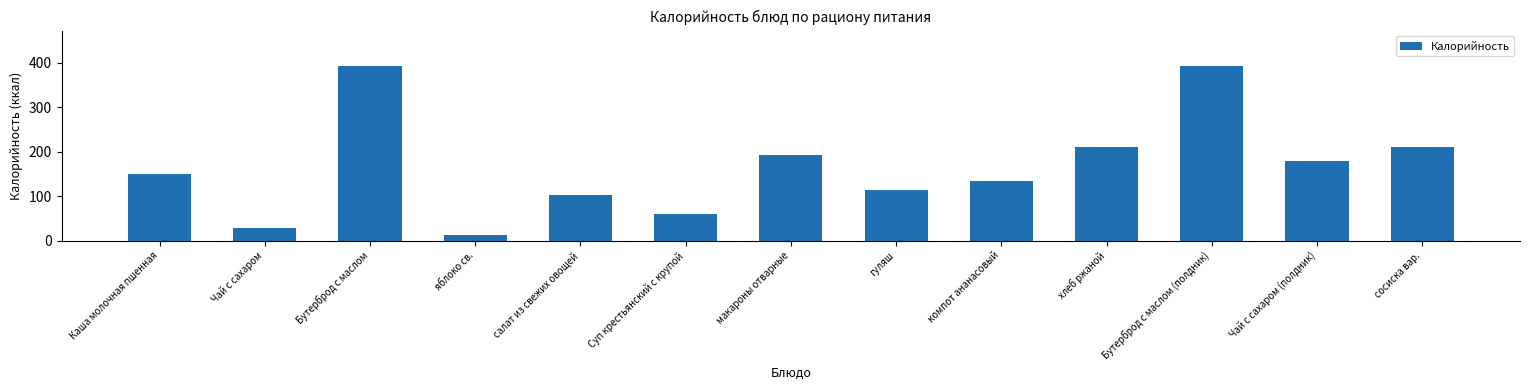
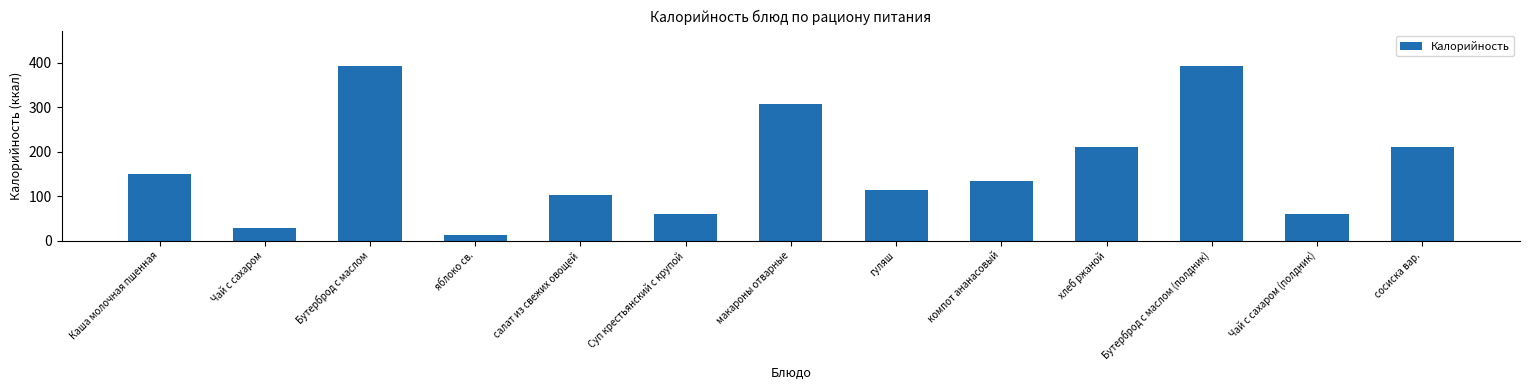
макароны отварные: 190 -> 310
Чай с сахаром (полдник): 180 -> 60
